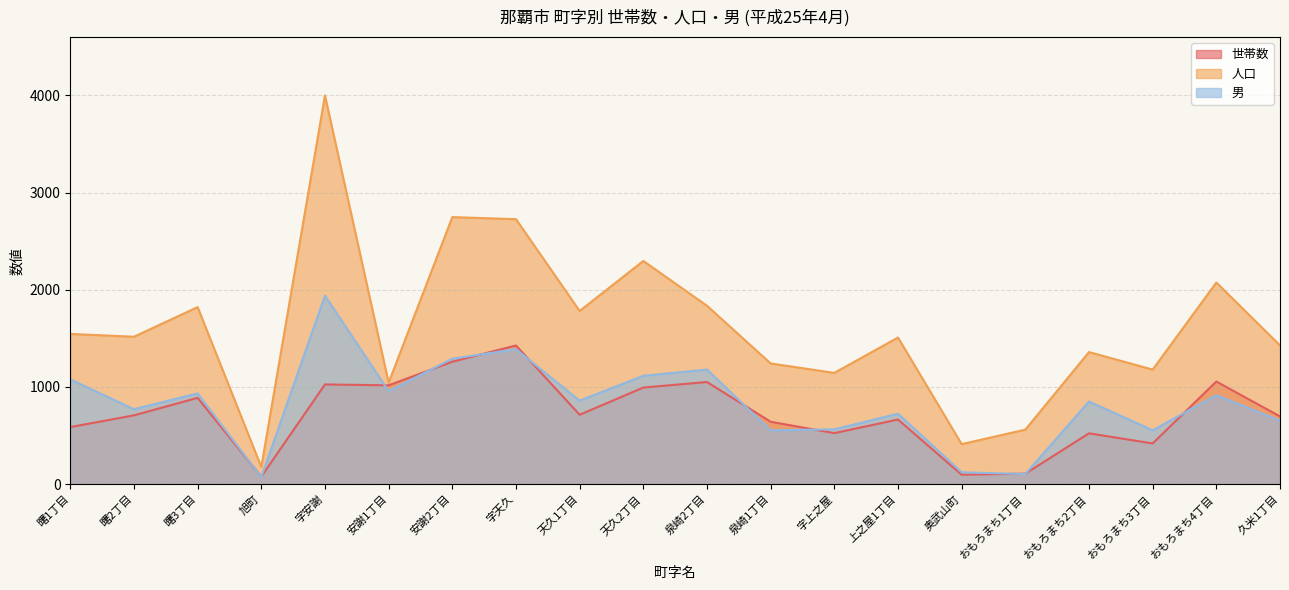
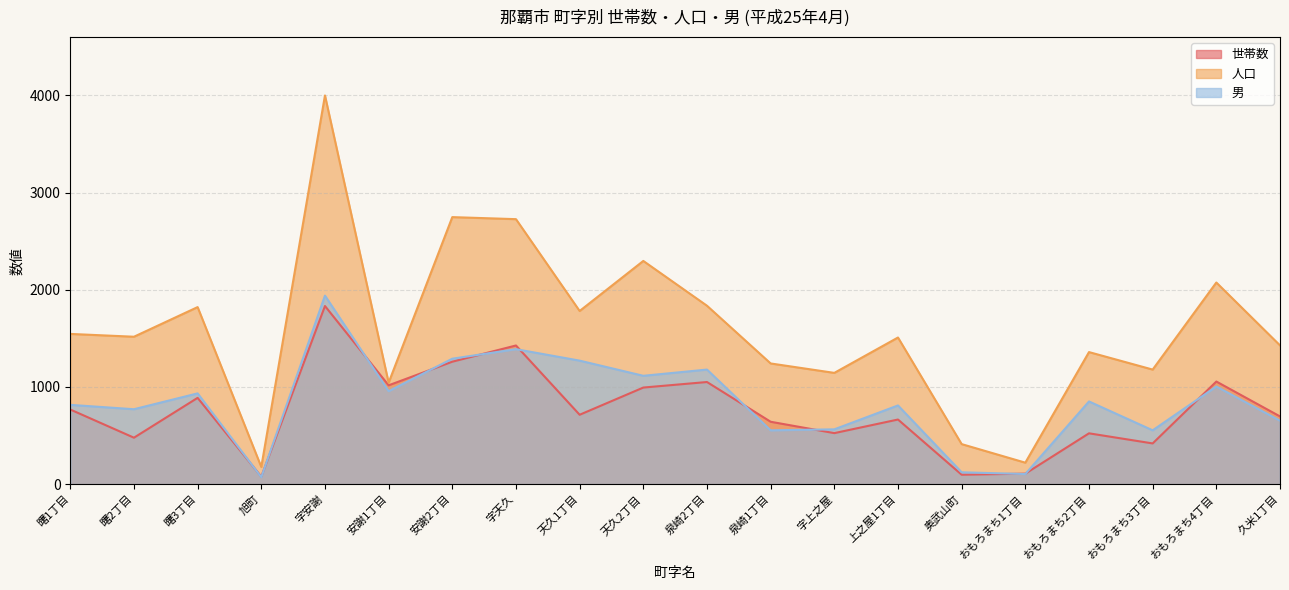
世帯数, 曙1丁目: 600 -> 800
男, 曙1丁目: 1100 -> 800
世帯数, 曙2丁目: 700 -> 500
世帯数, 字安謝: 1000 -> 1800
男, 天久1丁目: 900 -> 1300
男, 上之屋1丁目: 700 -> 800
人口, おもろまち1丁目: 600 -> 200
男, おもろまち4丁目: 900 -> 1000
